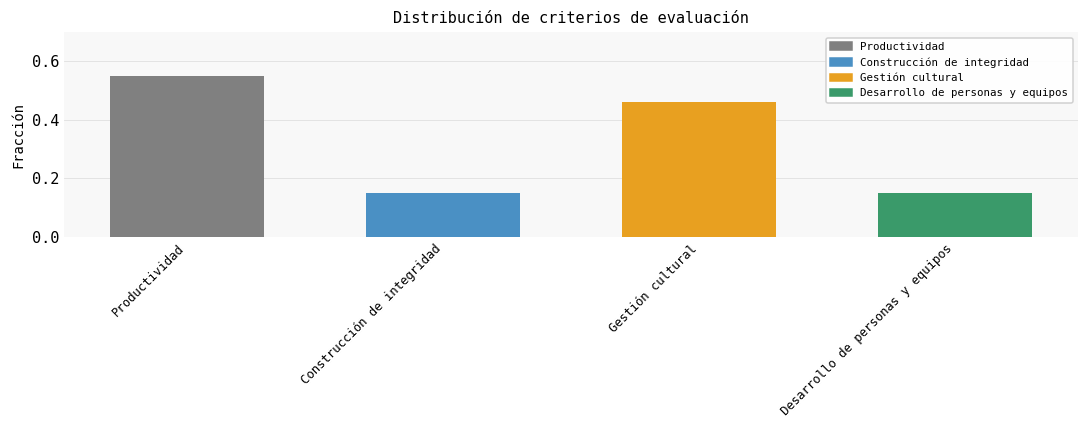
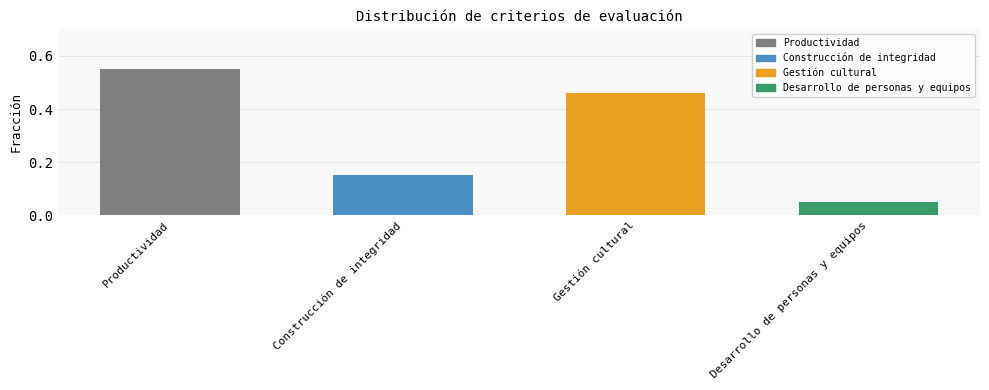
Desarrollo de personas y equipos: 0.15 -> 0.05
